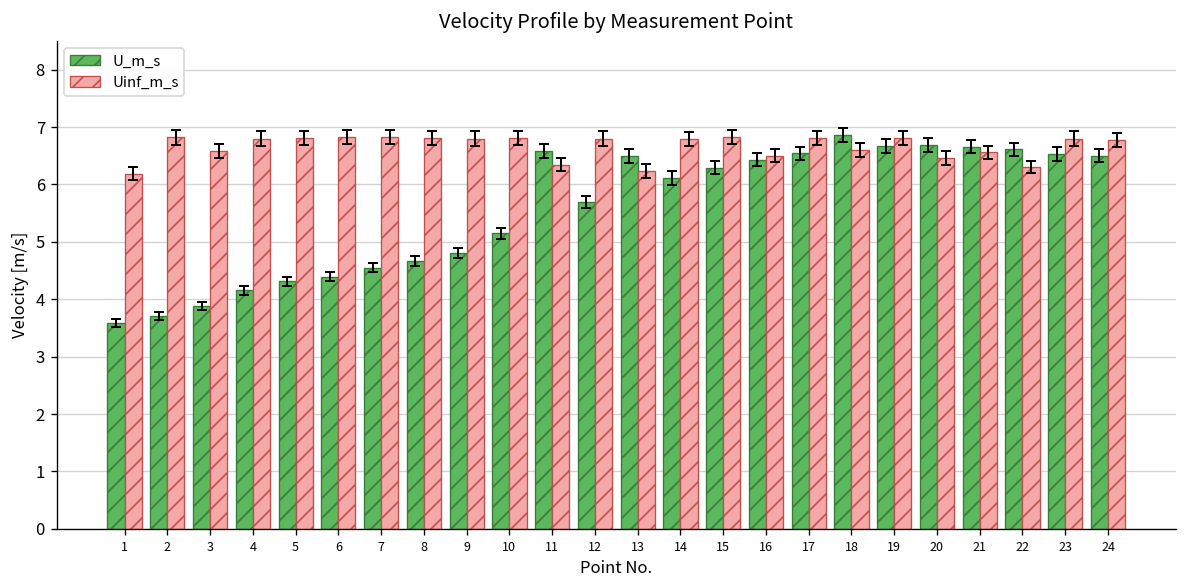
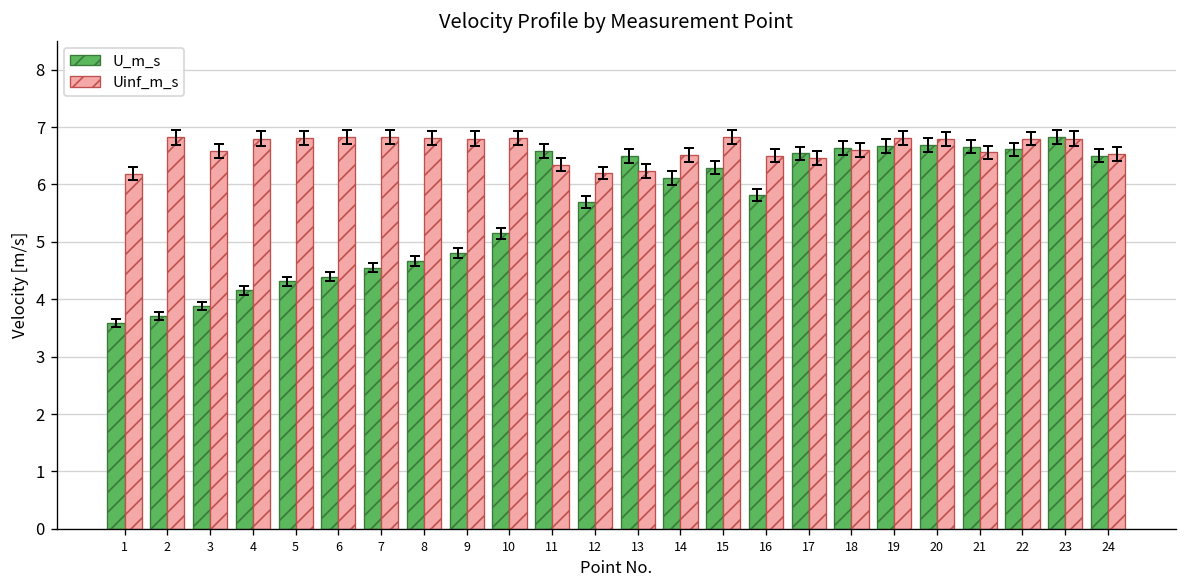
Uinf_m_s, 12: 6.8 -> 6.2
Uinf_m_s, 14: 6.8 -> 6.5
U_m_s, 16: 6.4 -> 5.8
Uinf_m_s, 17: 6.8 -> 6.5
U_m_s, 18: 6.9 -> 6.6
Uinf_m_s, 20: 6.5 -> 6.8
Uinf_m_s, 22: 6.3 -> 6.8
U_m_s, 23: 6.5 -> 6.8
Uinf_m_s, 24: 6.8 -> 6.5
